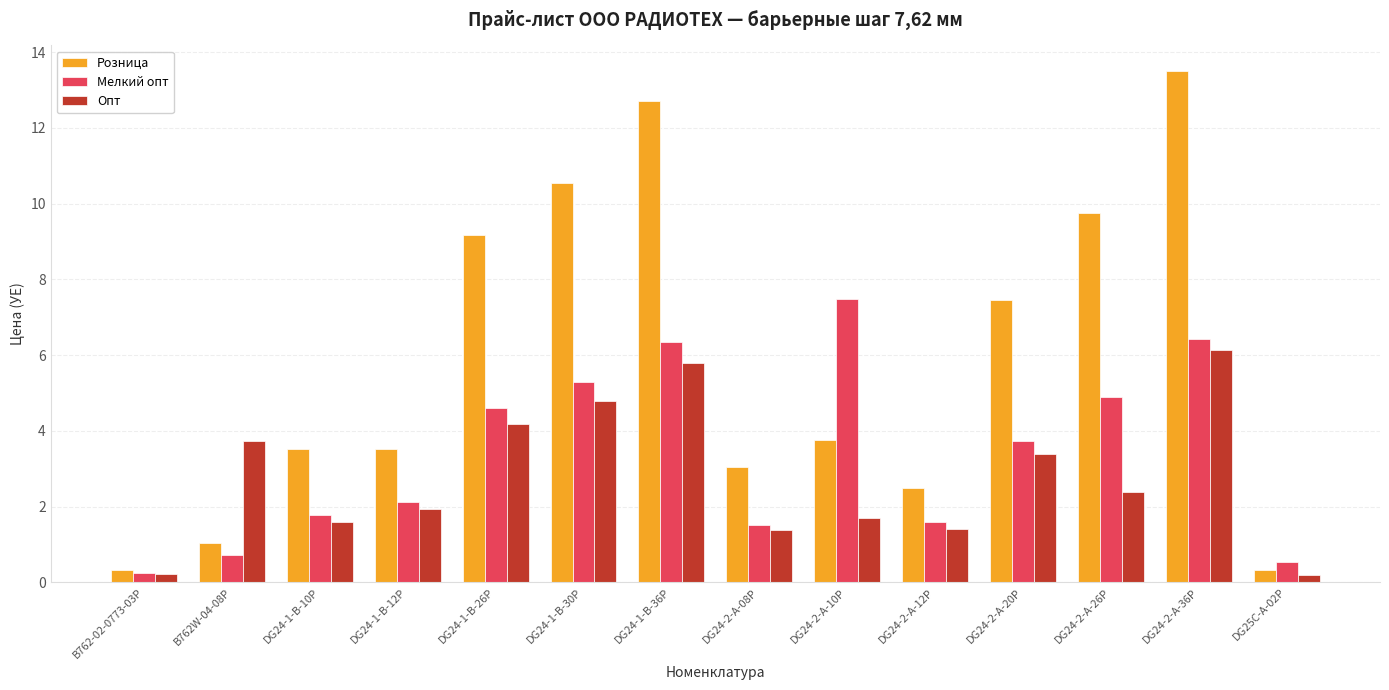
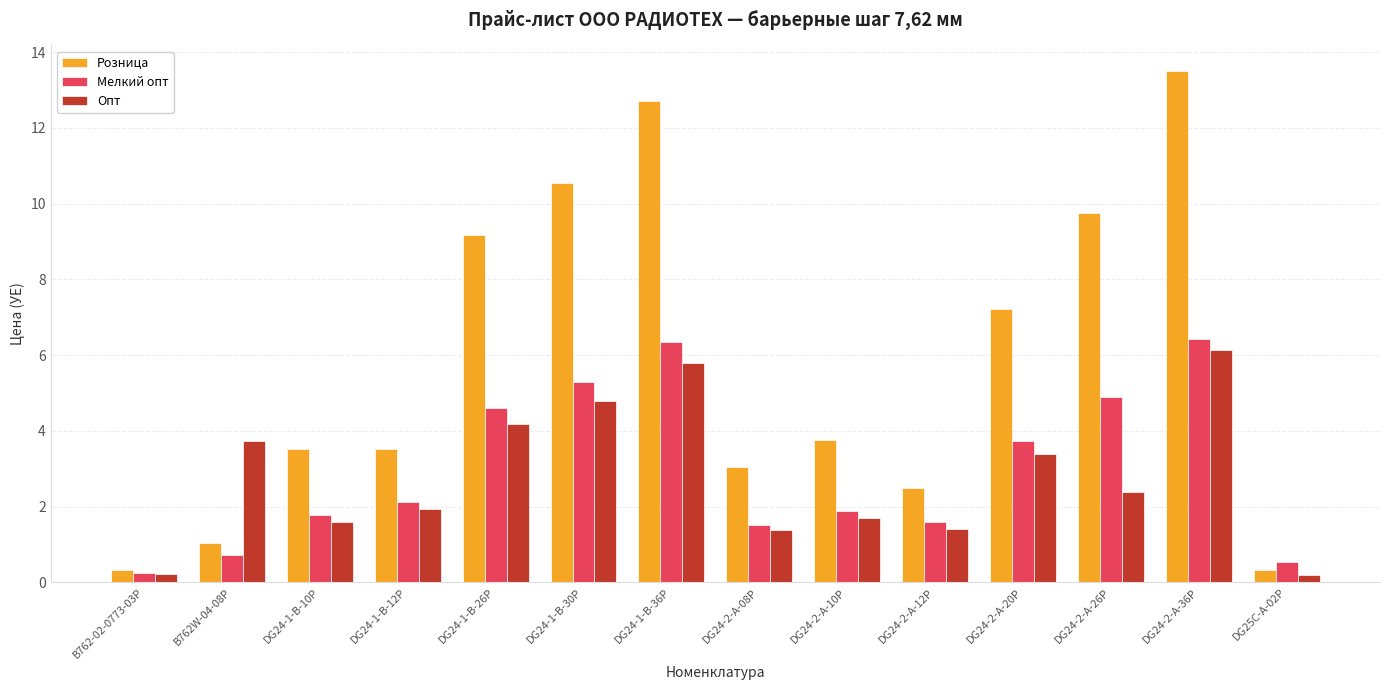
Мелкий опт, DG24-2-A-10P: 7.5 -> 1.9
Розница, DG24-2-A-20P: 7.5 -> 7.2
